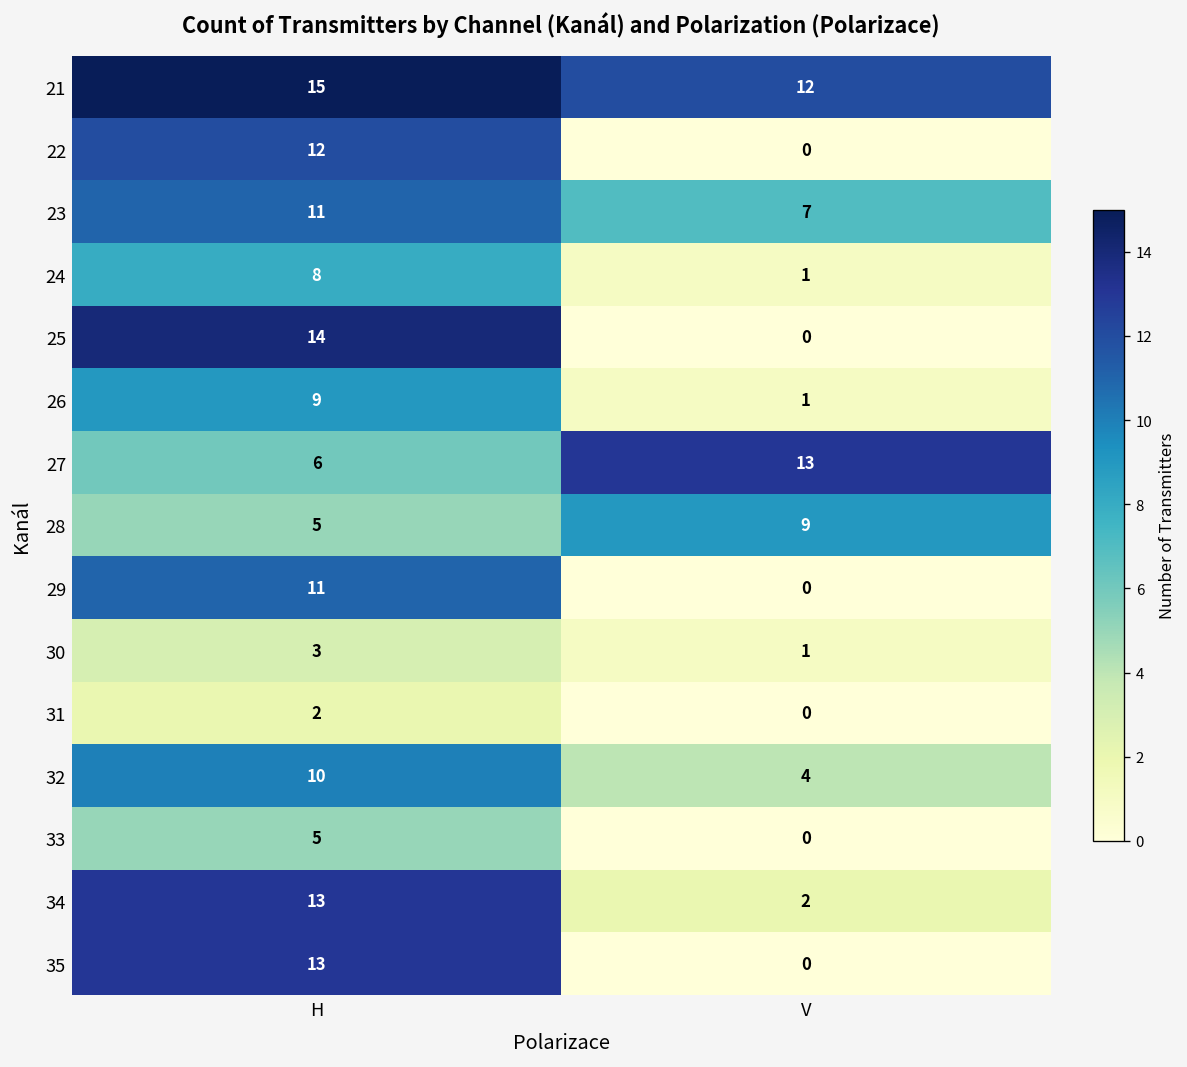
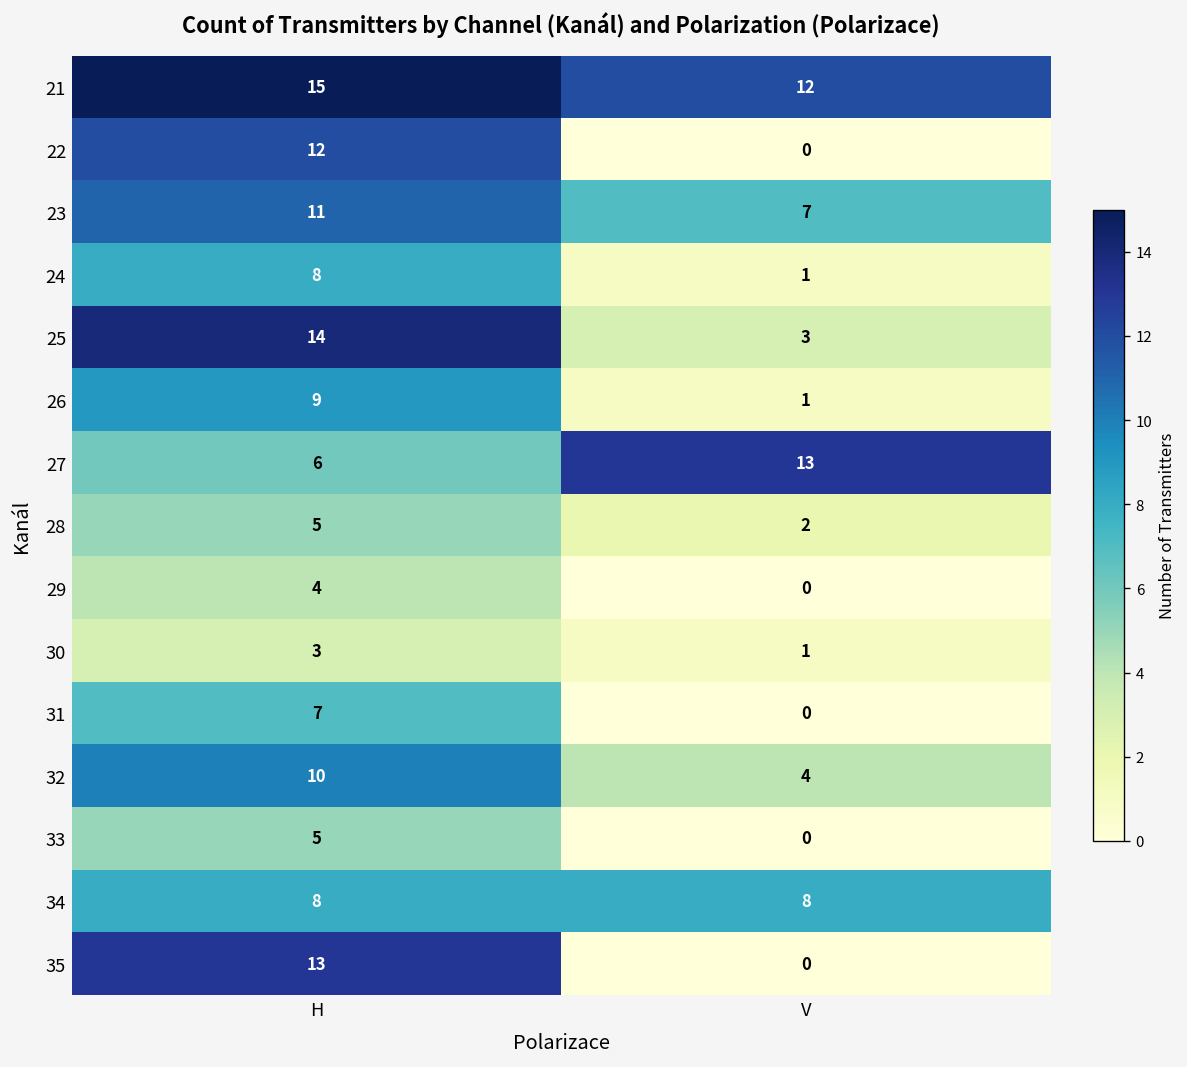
25, V: 0 -> 3
28, V: 9 -> 2
29, H: 11 -> 4
31, H: 2 -> 7
34, H: 13 -> 8
34, V: 2 -> 8
